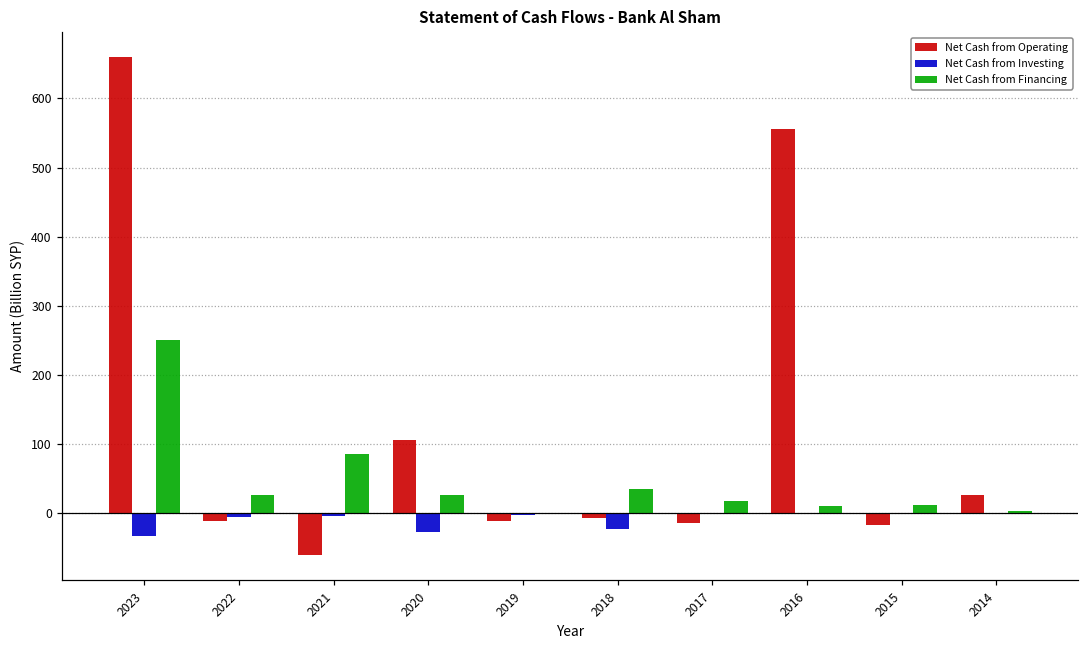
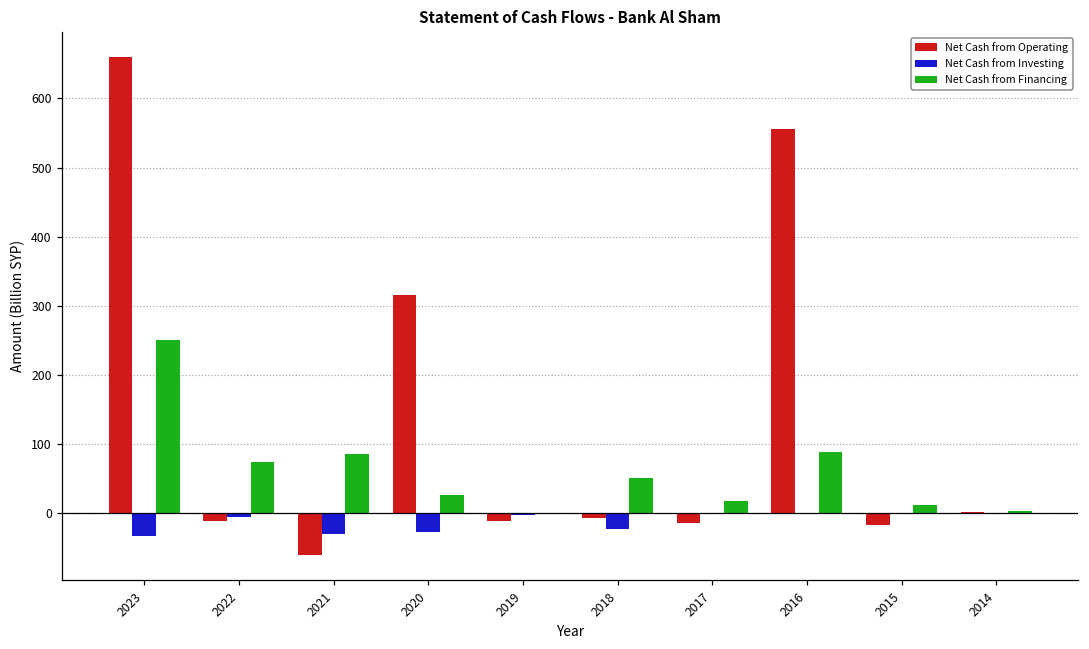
Net Cash from Financing, 2022: 30 -> 70
Net Cash from Investing, 2021: -10 -> -30
Net Cash from Operating, 2020: 110 -> 320
Net Cash from Financing, 2018: 30 -> 50
Net Cash from Financing, 2016: 10 -> 90
Net Cash from Operating, 2014: 30 -> 0
